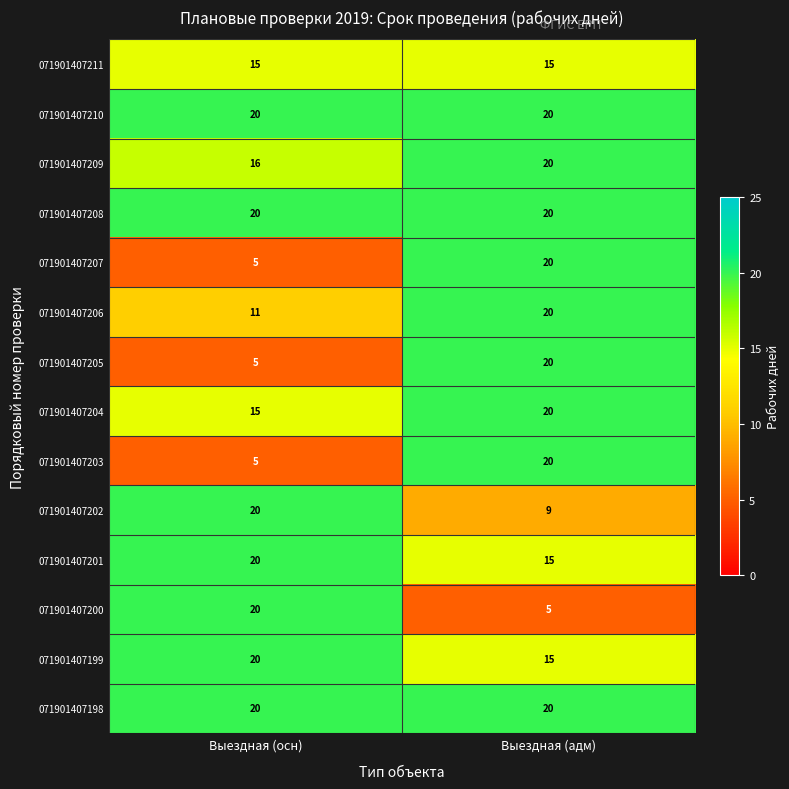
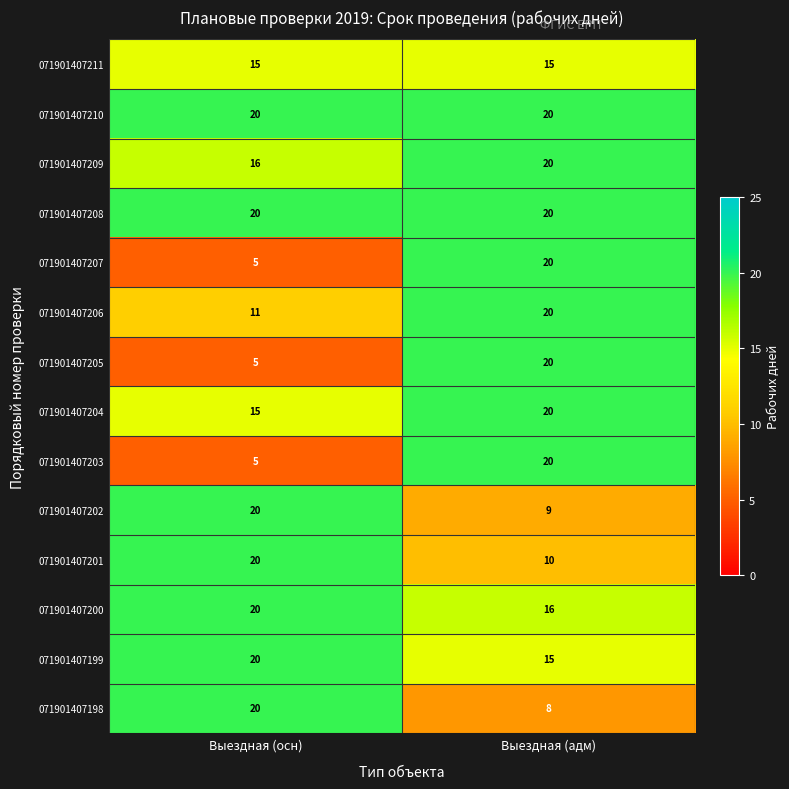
071901407201, Выездная (адм): 15 -> 10
071901407200, Выездная (адм): 5 -> 16
071901407198, Выездная (адм): 20 -> 8
